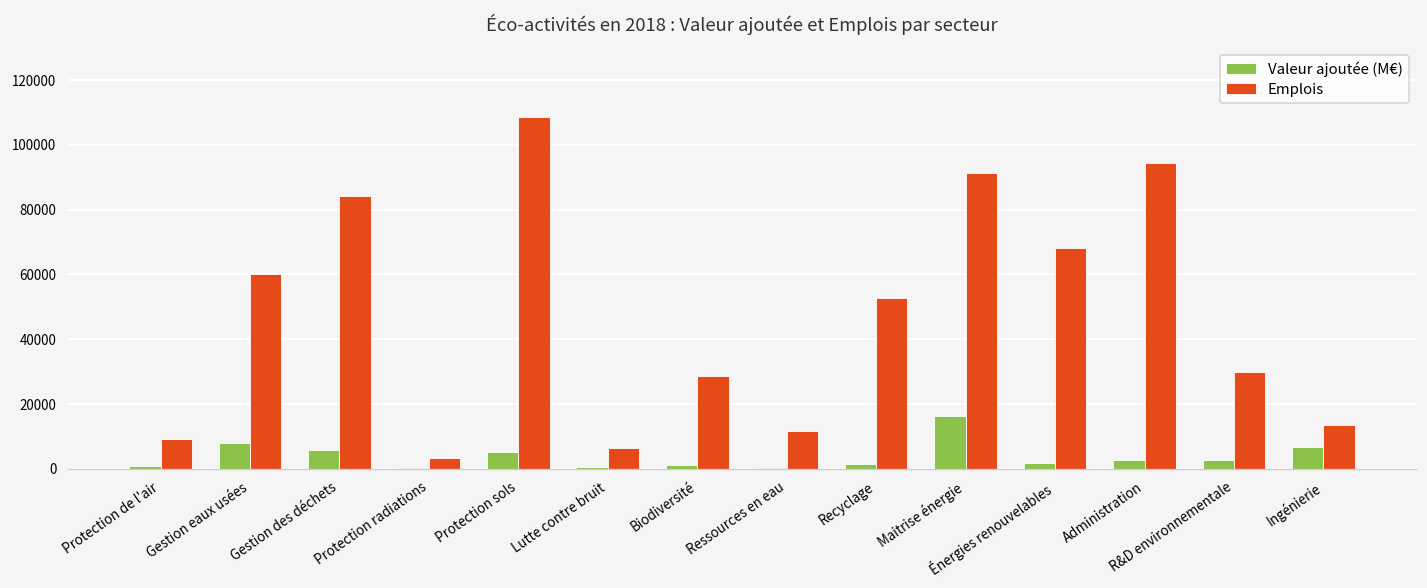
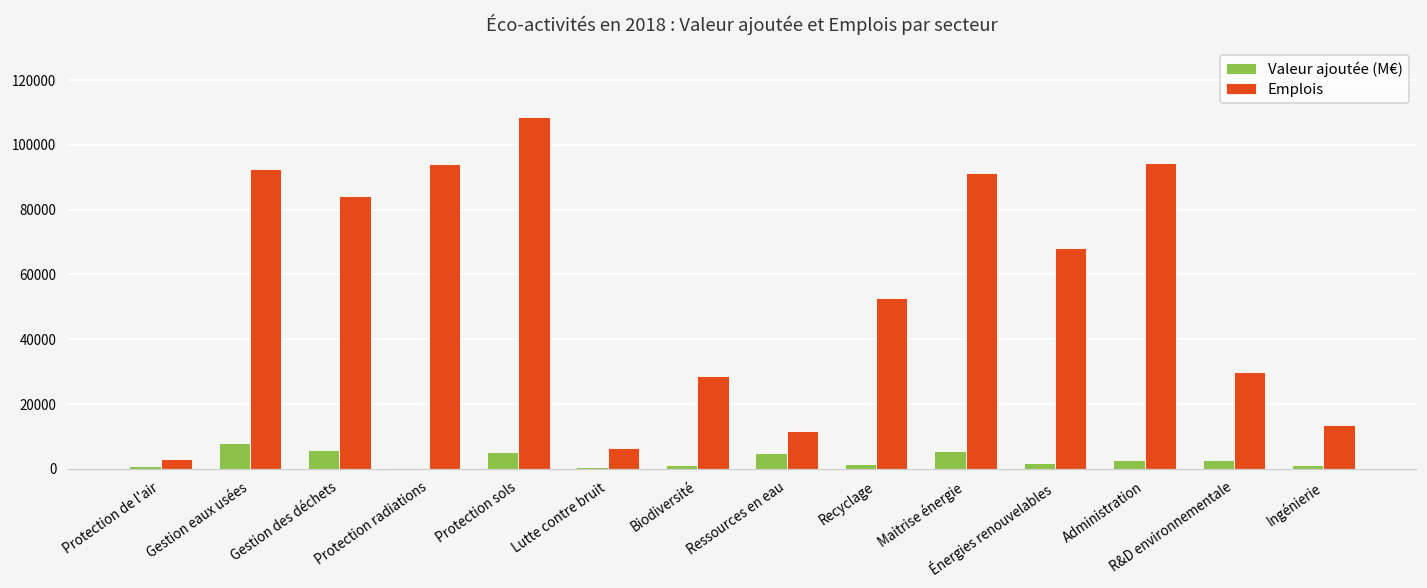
Emplois, Protection de l'air: 9000 -> 3000
Emplois, Gestion eaux usées: 60000 -> 93000
Emplois, Protection radiations: 3000 -> 94000
Valeur ajoutée (M€), Ressources en eau: 0 -> 5000
Valeur ajoutée (M€), Maitrise énergie: 16000 -> 5000
Valeur ajoutée (M€), Ingénierie: 7000 -> 1000
